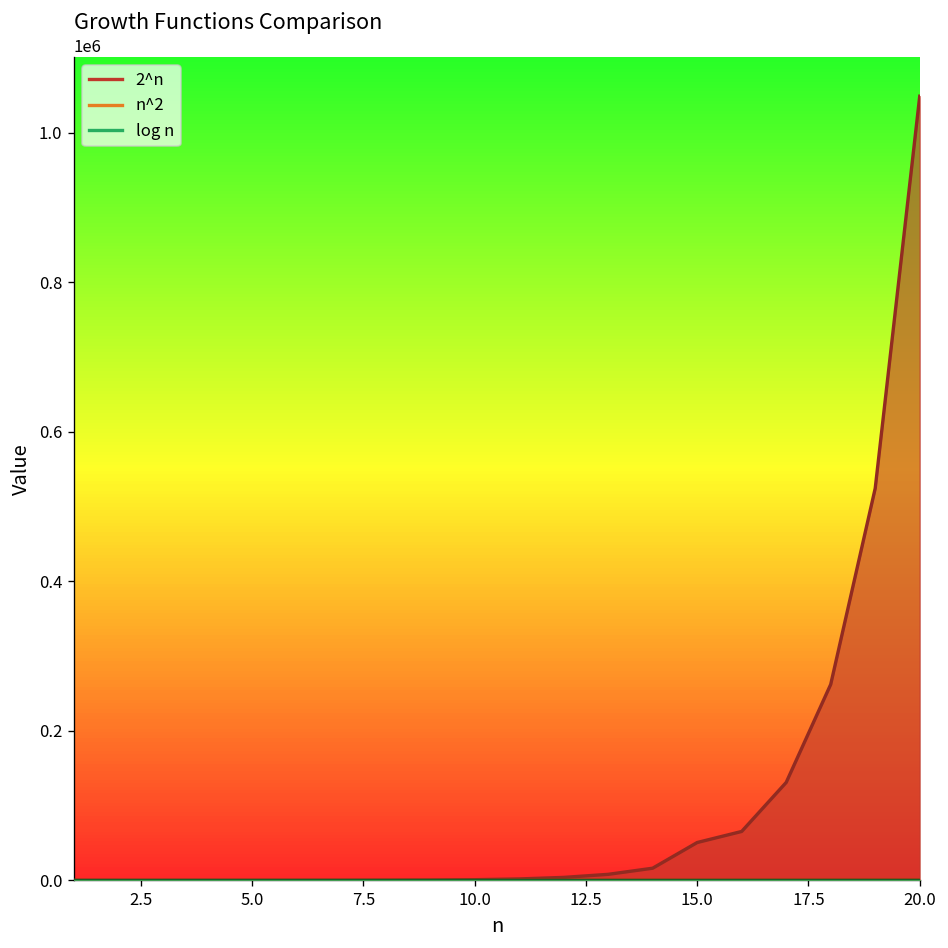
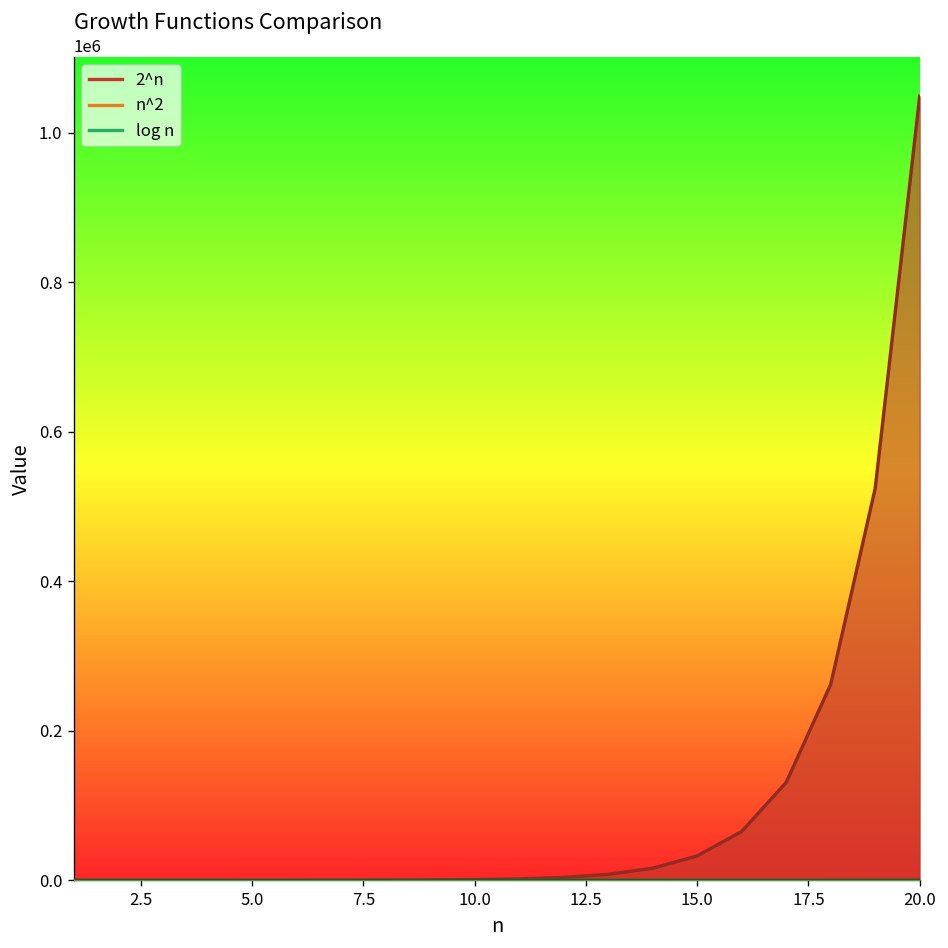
2^n, 15.0: 50000 -> 30000
